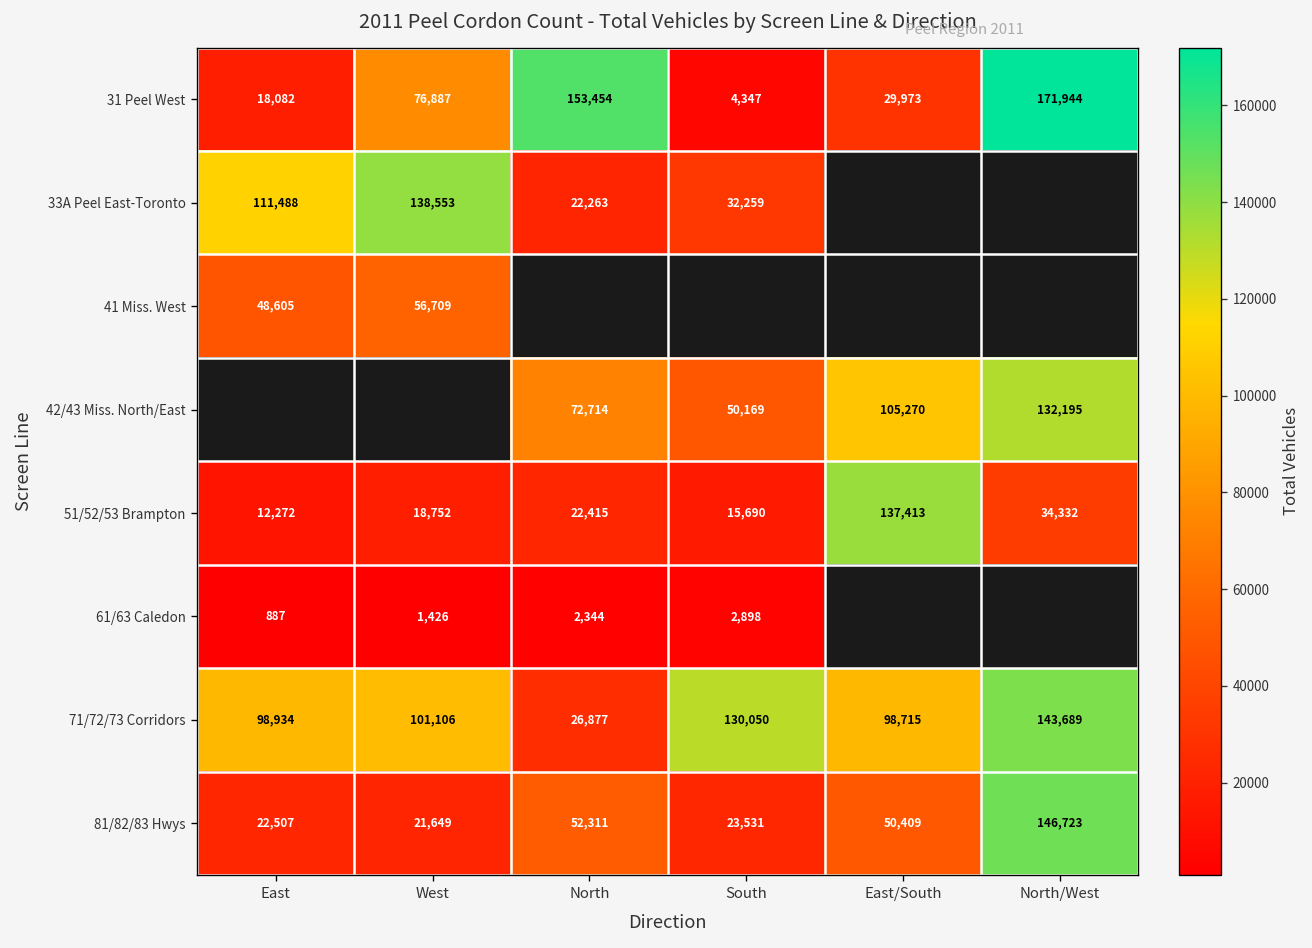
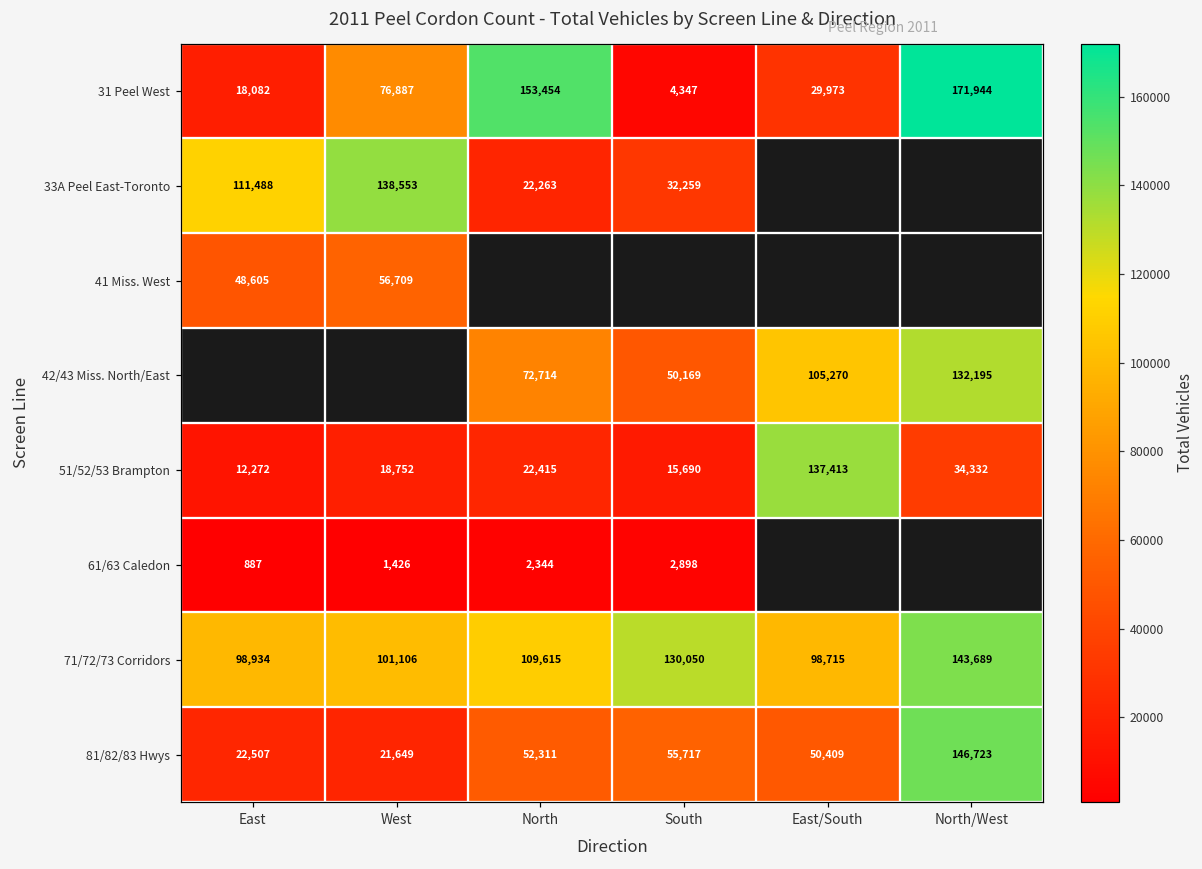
71/72/73 Corridors, North: 26,877 -> 109,615
81/82/83 Hwys, South: 23,531 -> 55,717
